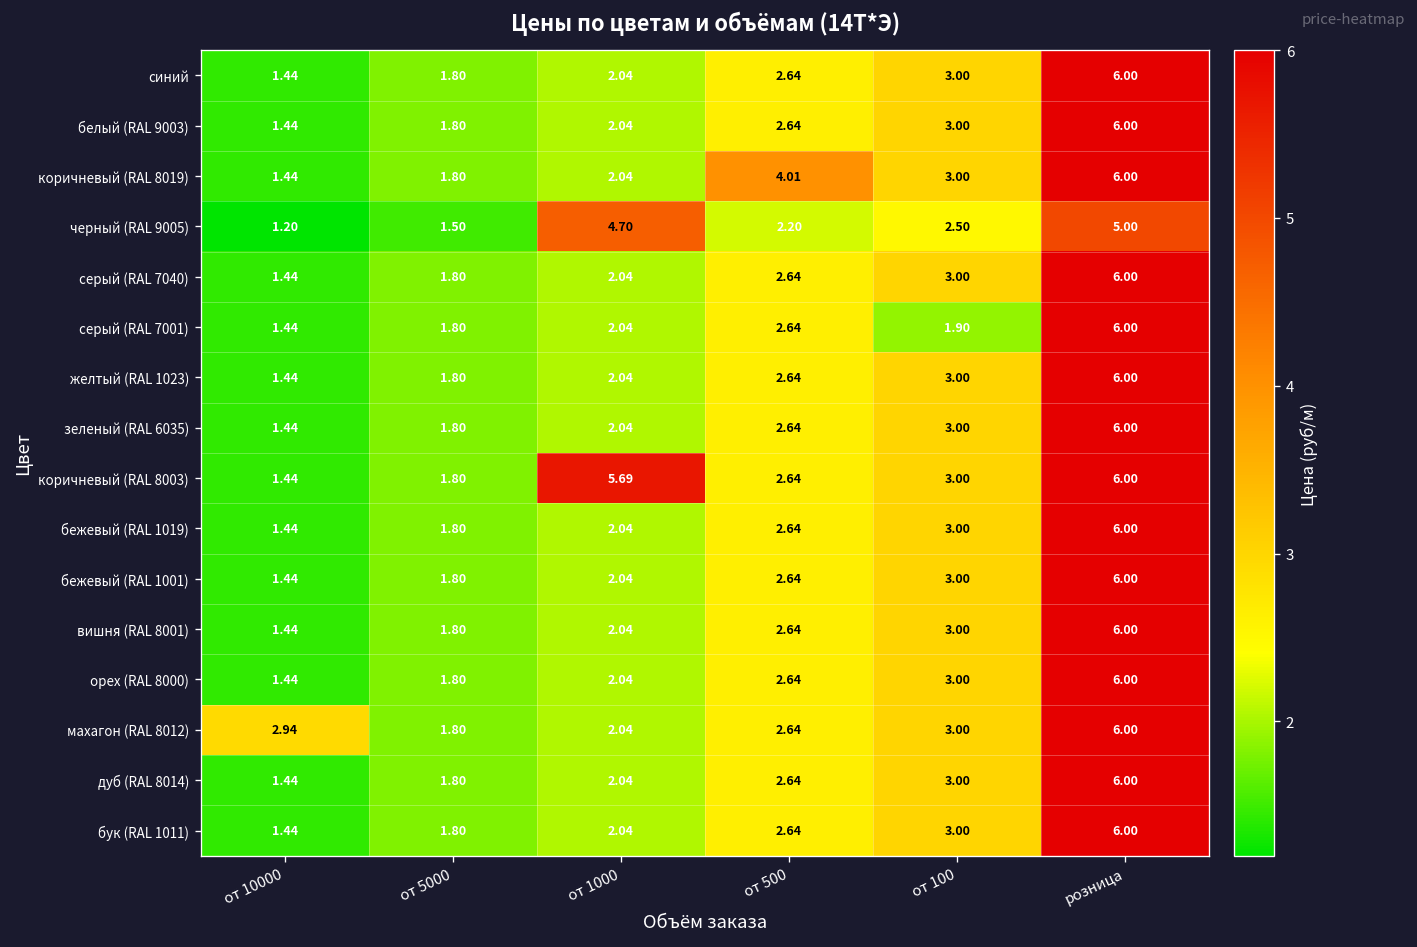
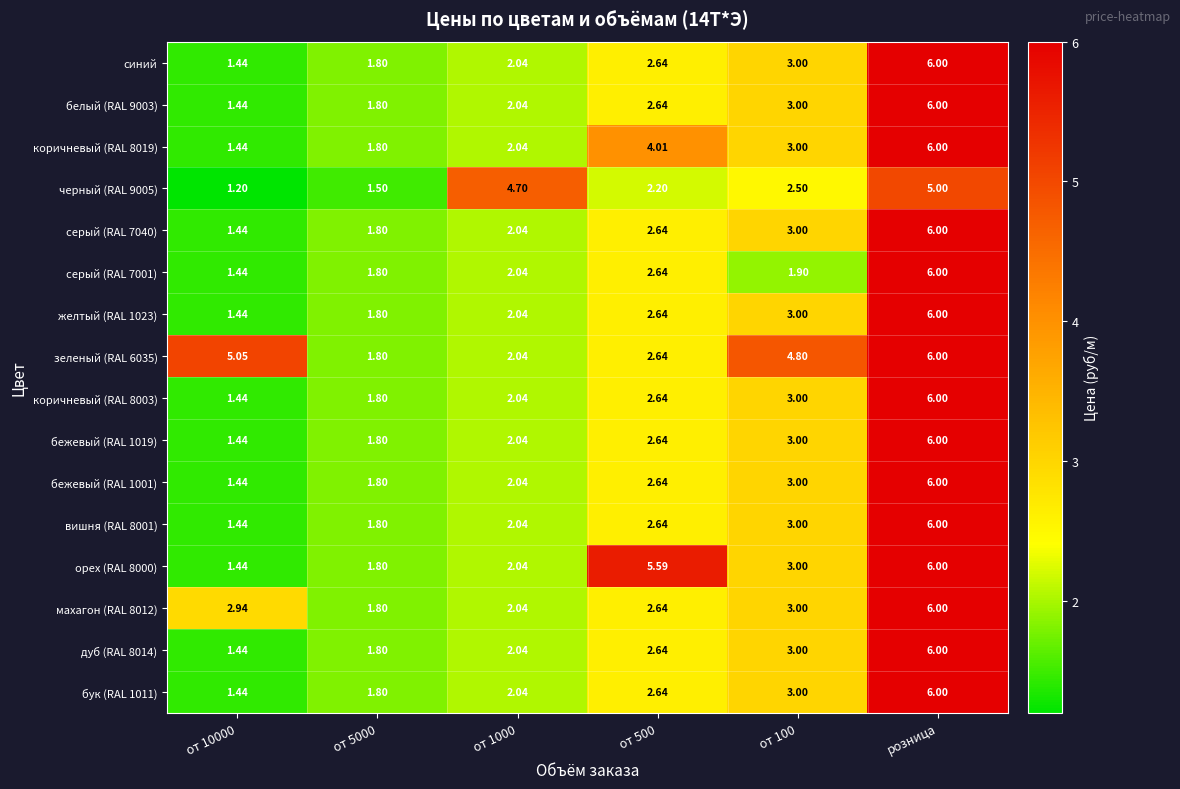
зеленый (RAL 6035), от 10000: 1.44 -> 5.05
зеленый (RAL 6035), от 100: 3.00 -> 4.80
коричневый (RAL 8003), от 1000: 5.69 -> 2.04
орех (RAL 8000), от 500: 2.64 -> 5.59
